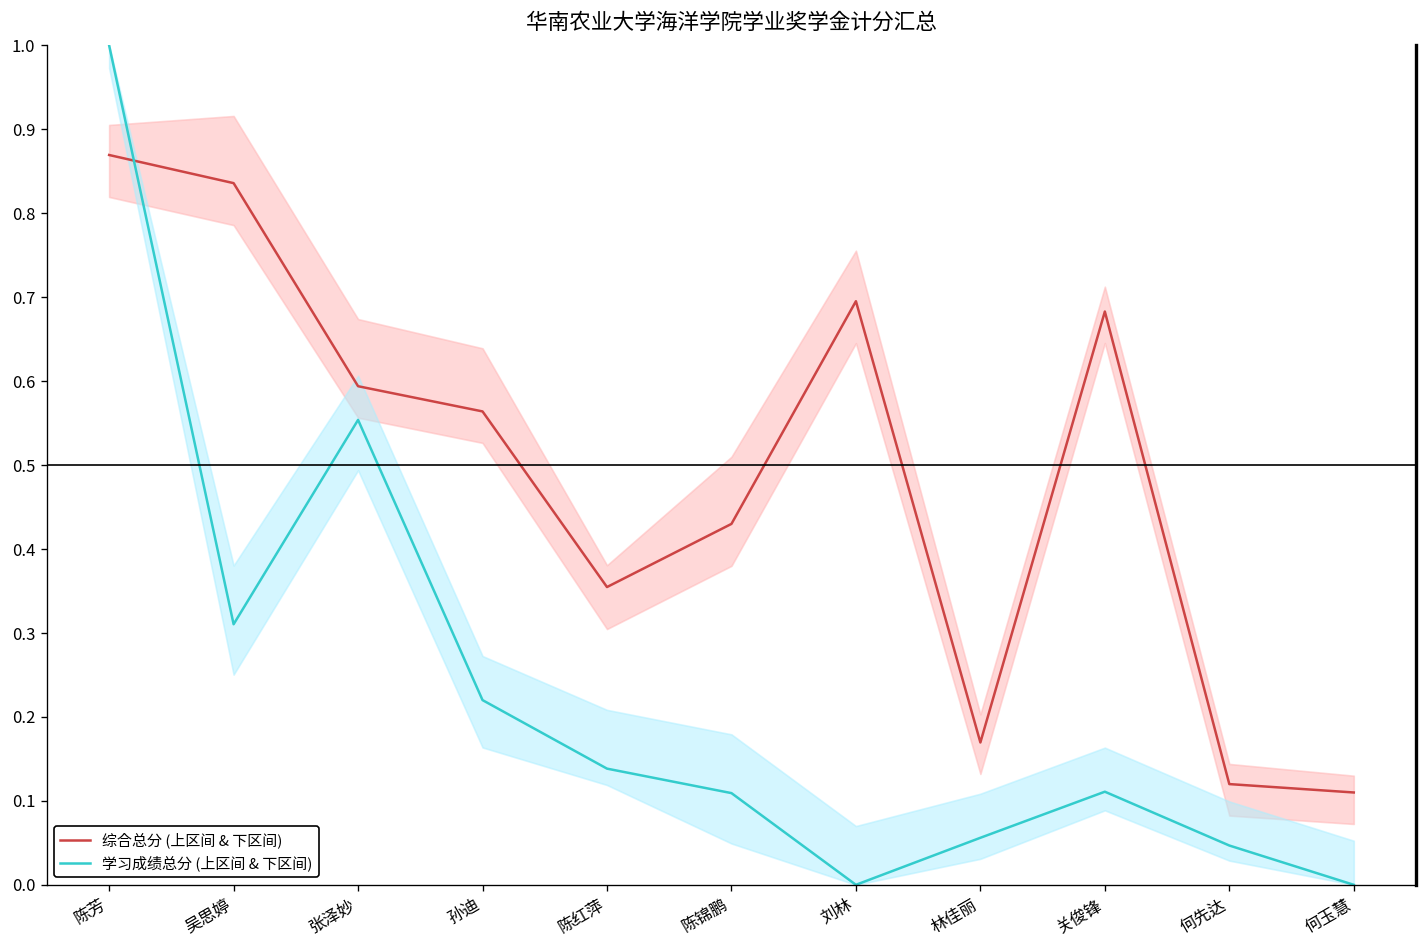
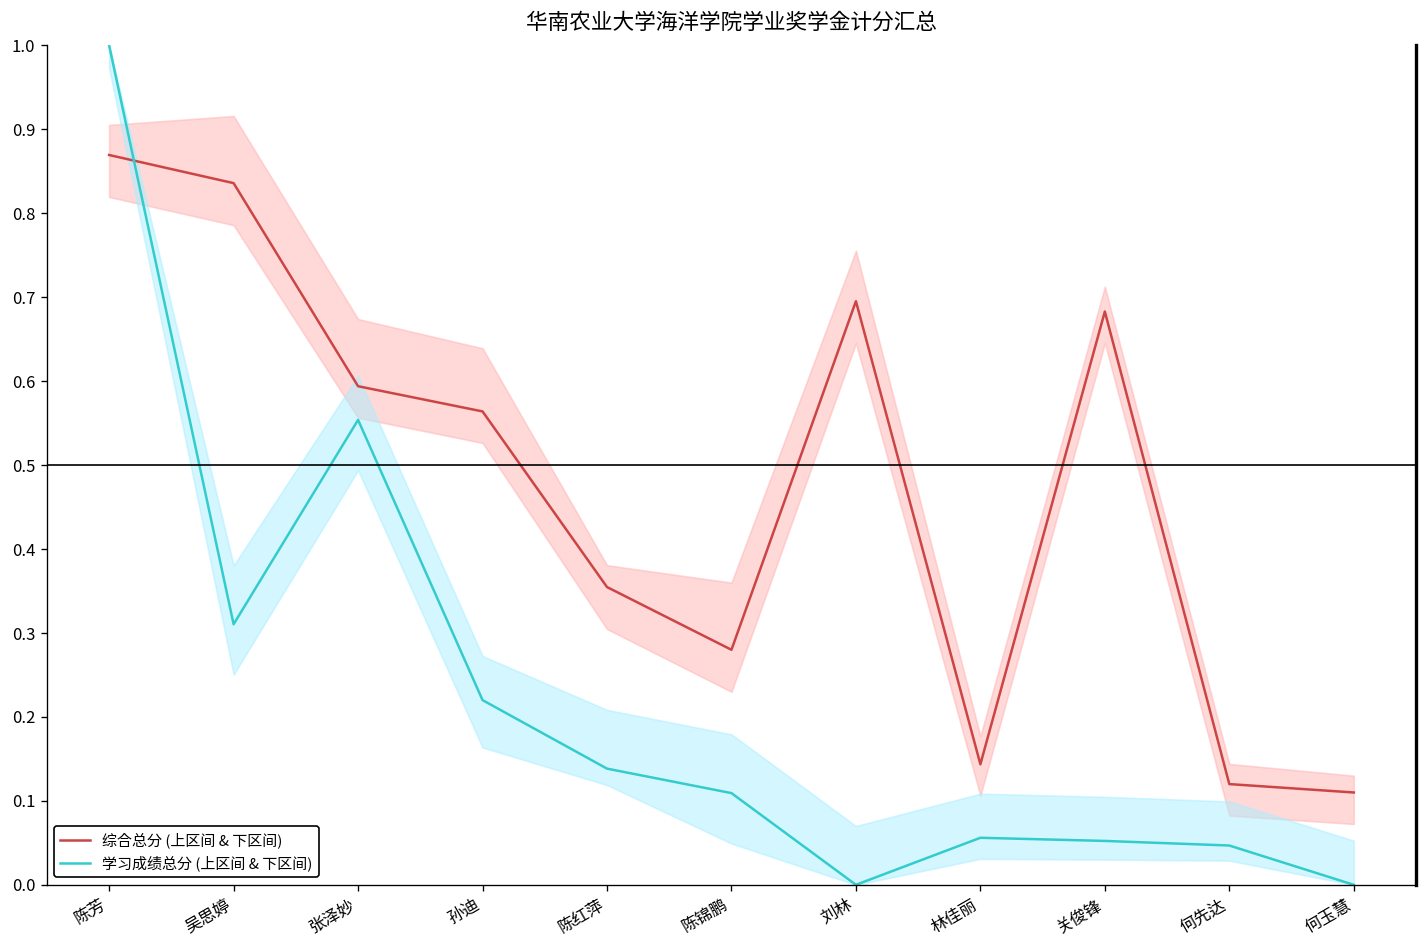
综合总分 (上区间 & 下区间), 陈锦鹏: 0.43 -> 0.28
综合总分 (上区间 & 下区间), 林佳丽: 0.17 -> 0.14
学习成绩总分 (上区间 & 下区间), 关俊锋: 0.11 -> 0.05
